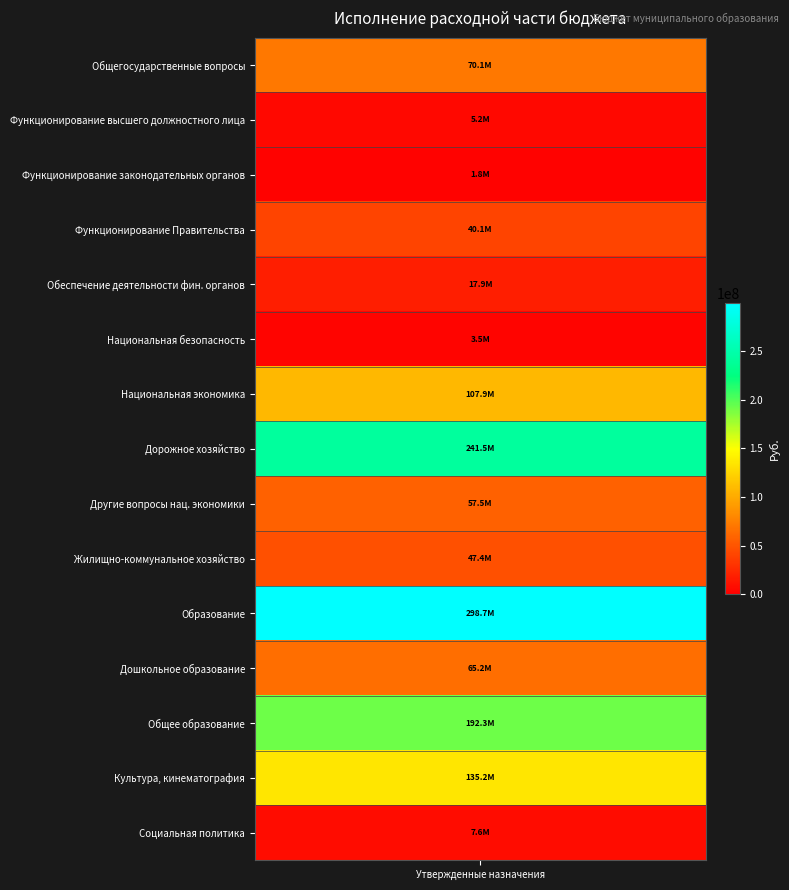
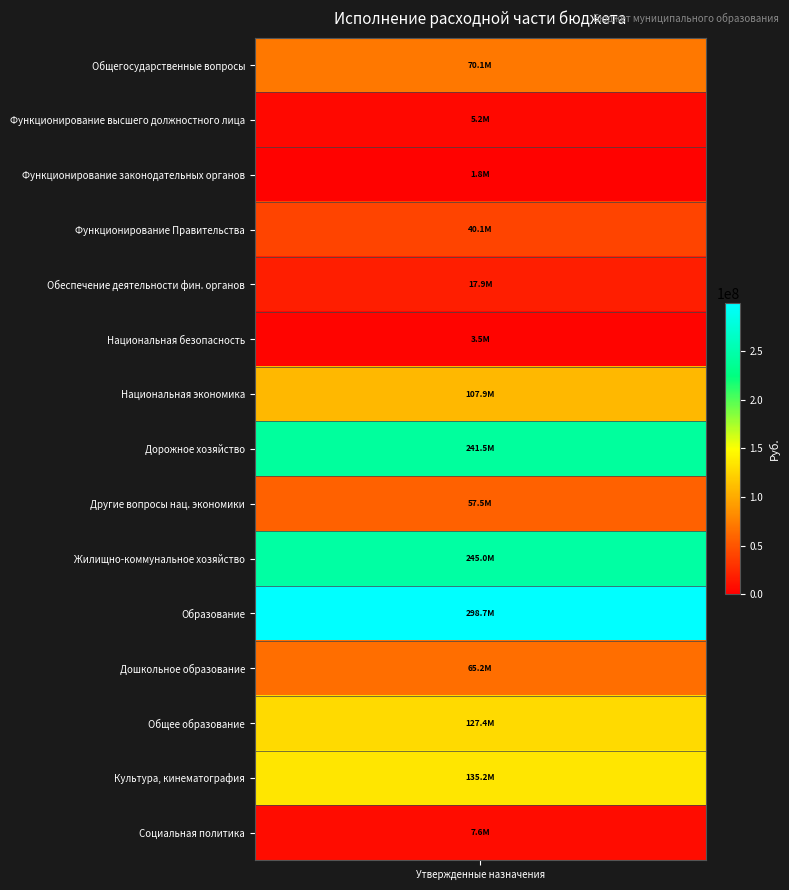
Жилищно-коммунальное хозяйство, Утвержденные назначения: 47.4M -> 245.0M
Общее образование, Утвержденные назначения: 192.3M -> 127.4M
